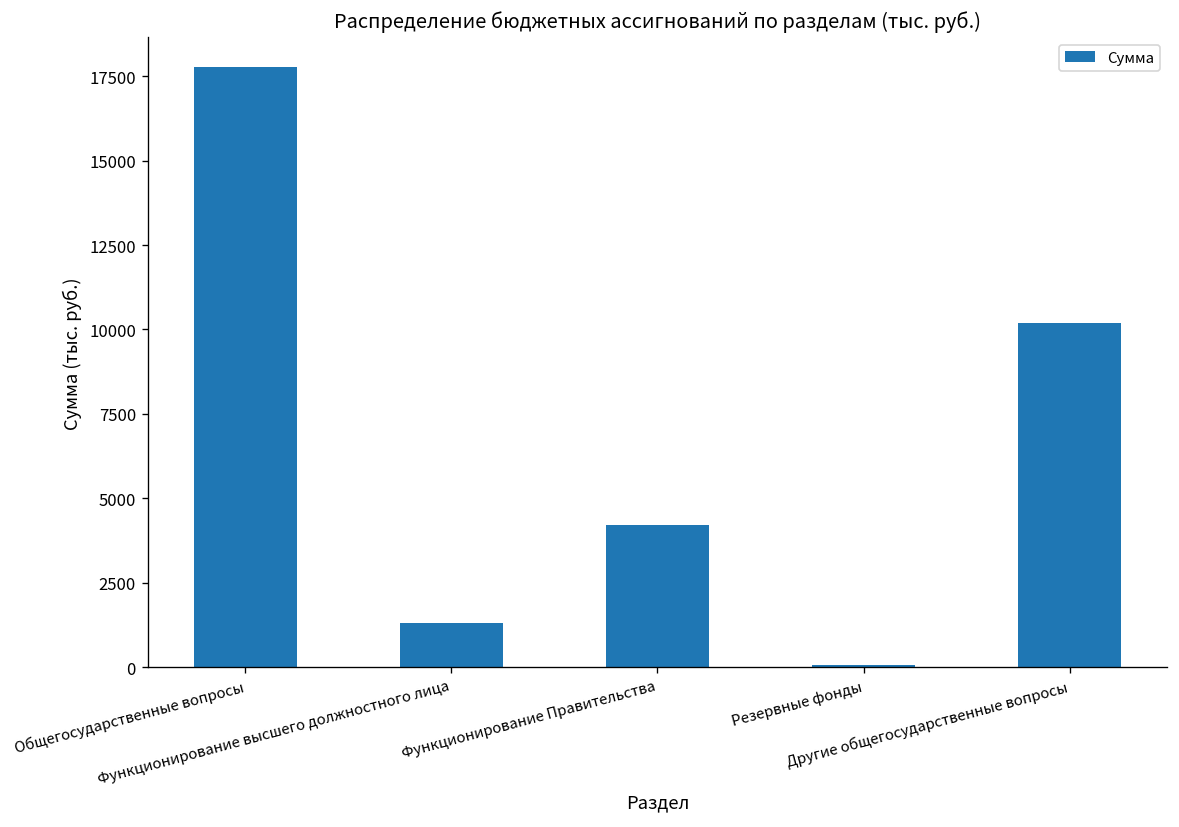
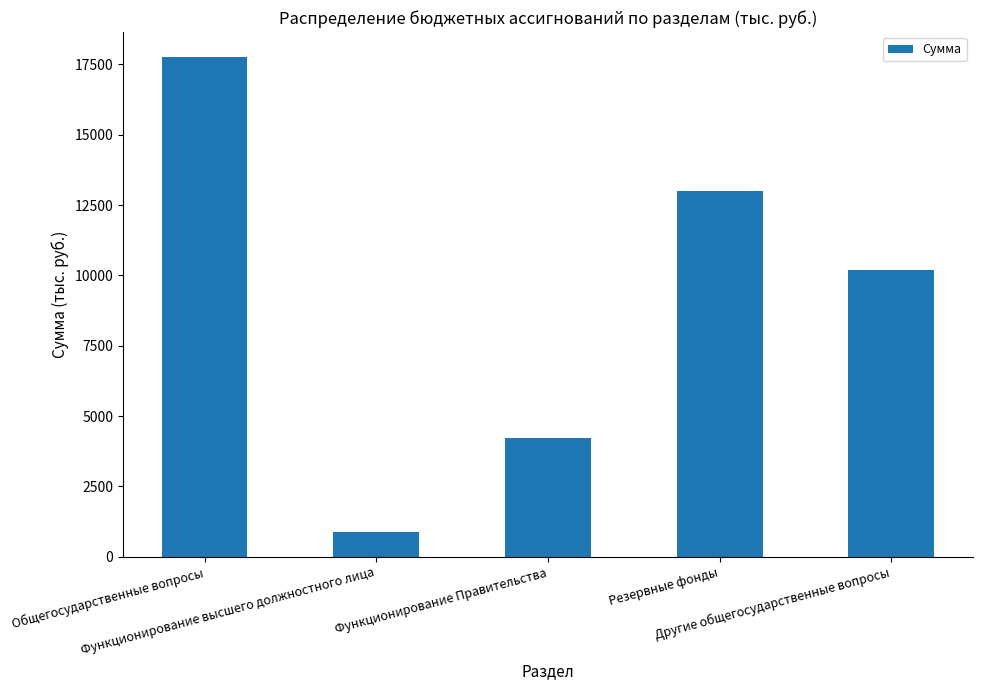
Функционирование высшего должностного лица: 1300 -> 900
Резервные фонды: 100 -> 13000
